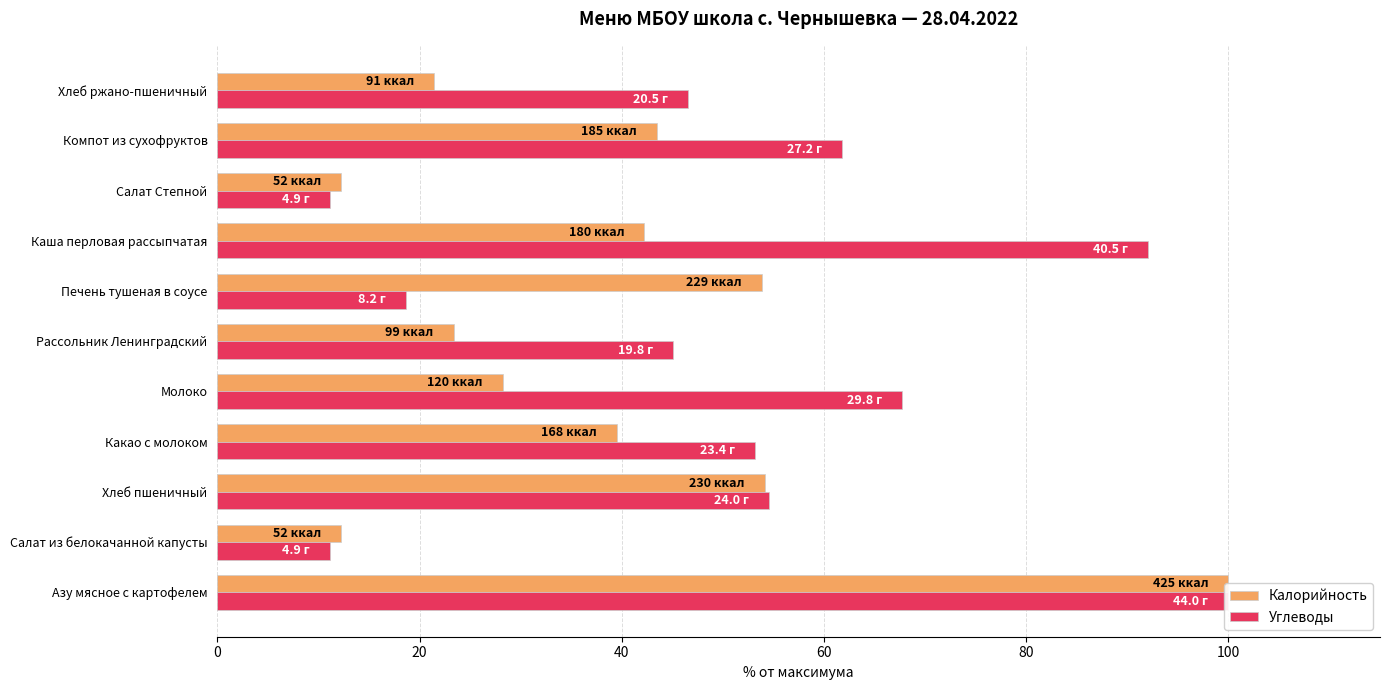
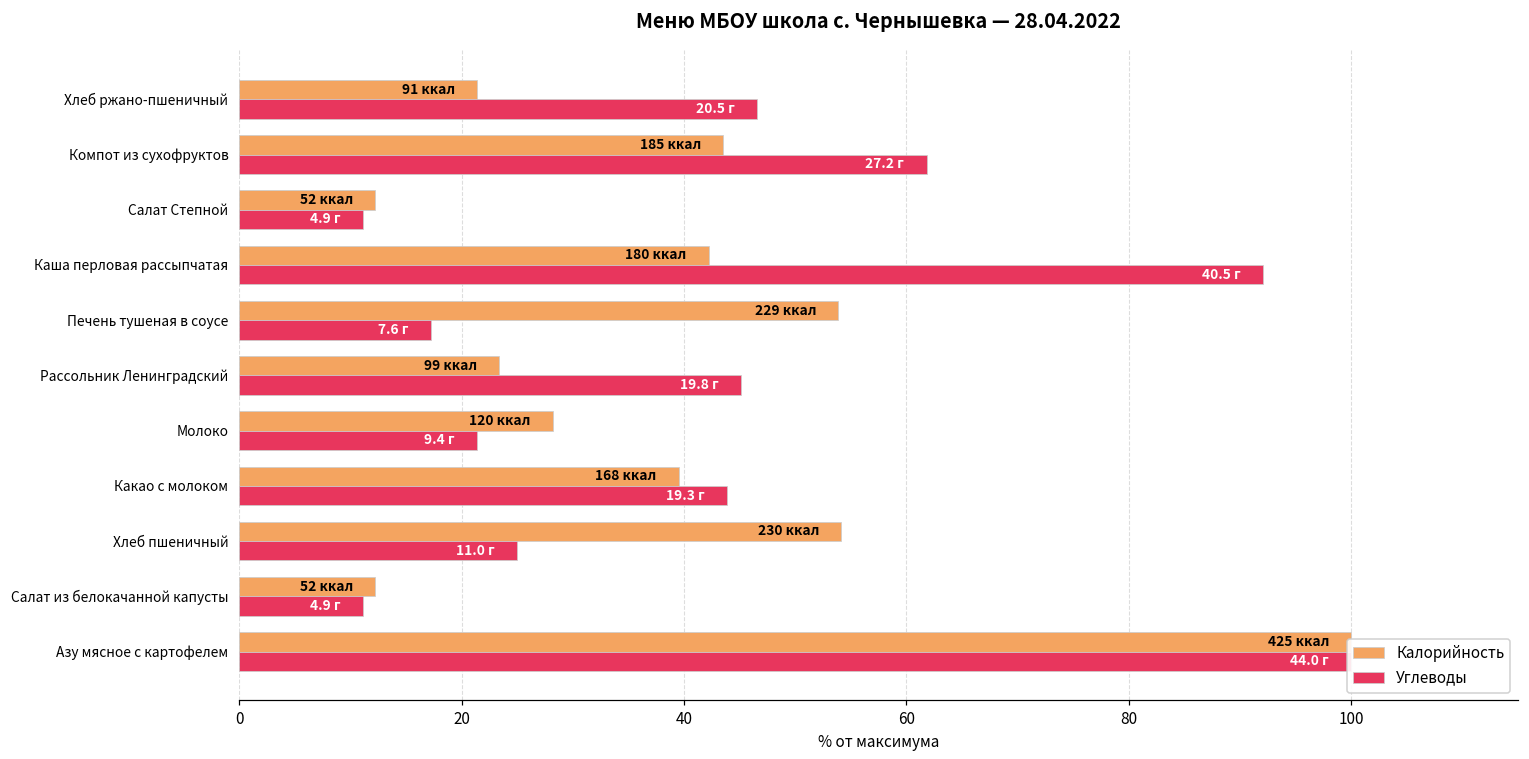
Углеводы, Печень тушеная в соусе: 8.2 -> 7.6
Углеводы, Молоко: 29.8 -> 9.4
Углеводы, Какао с молоком: 23.4 -> 19.3
Углеводы, Хлеб пшеничный: 24.0 -> 11.0
